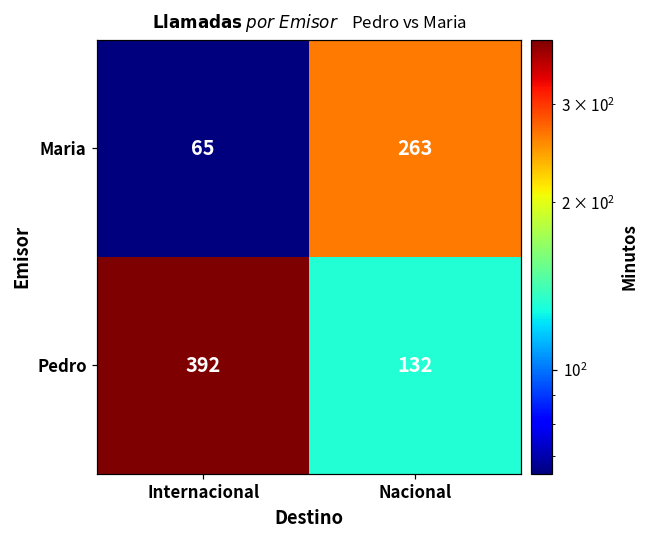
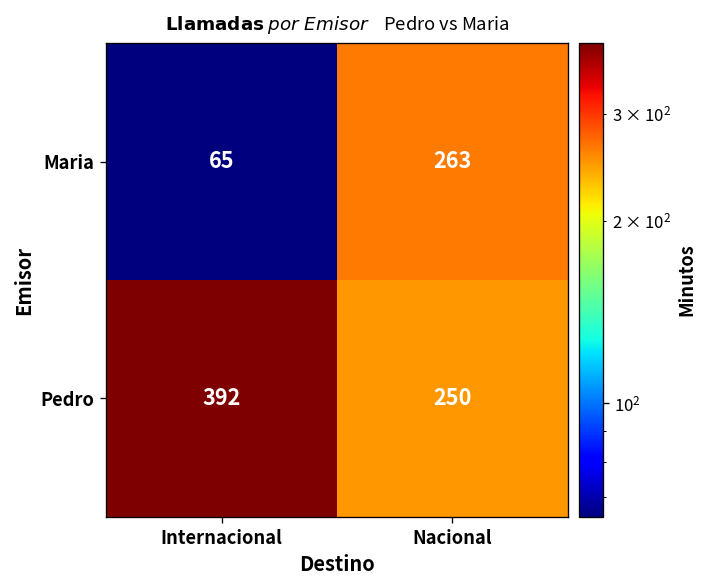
Pedro, Nacional: 132 -> 250
